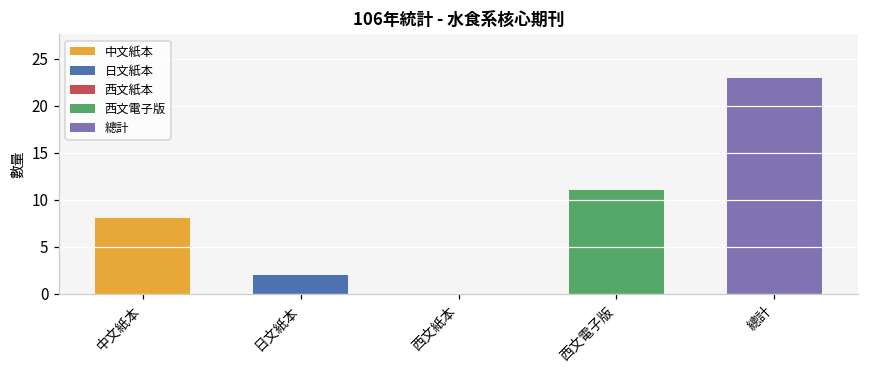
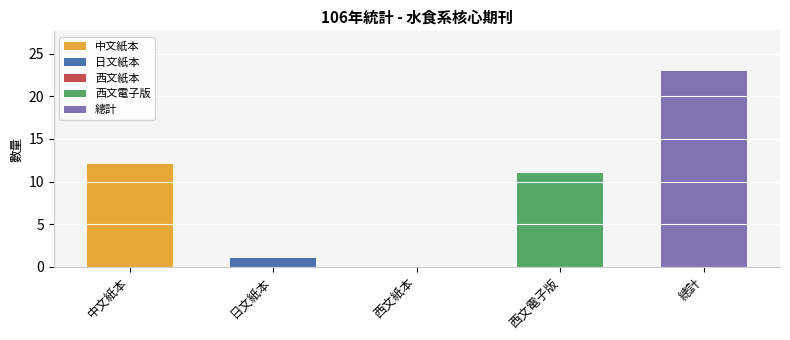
中文紙本: 8 -> 12
日文紙本: 2 -> 1
